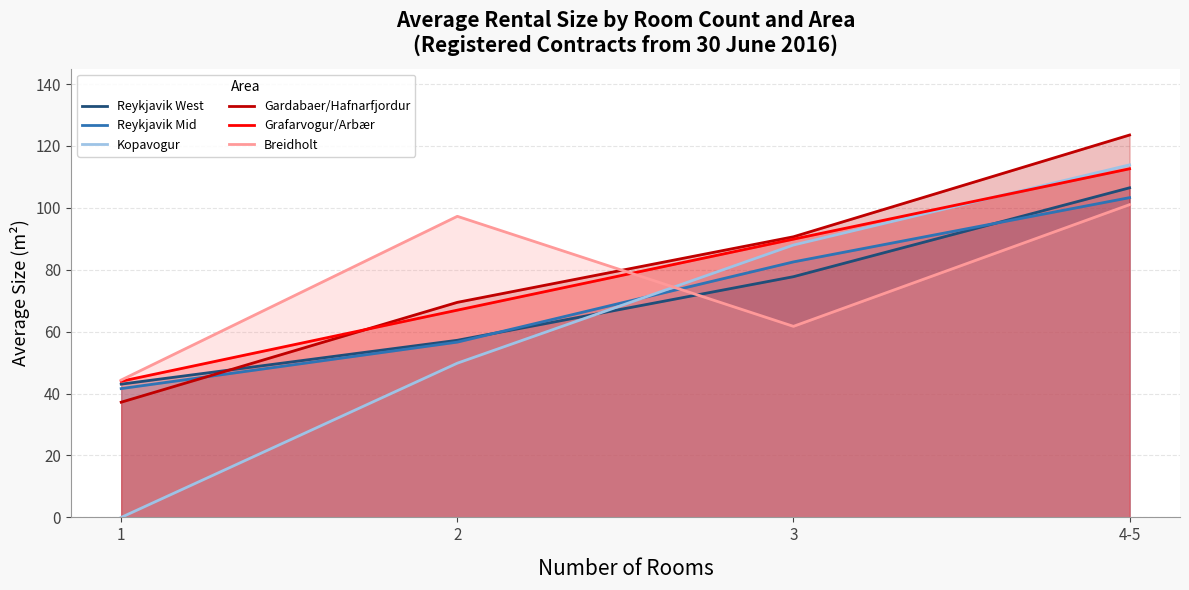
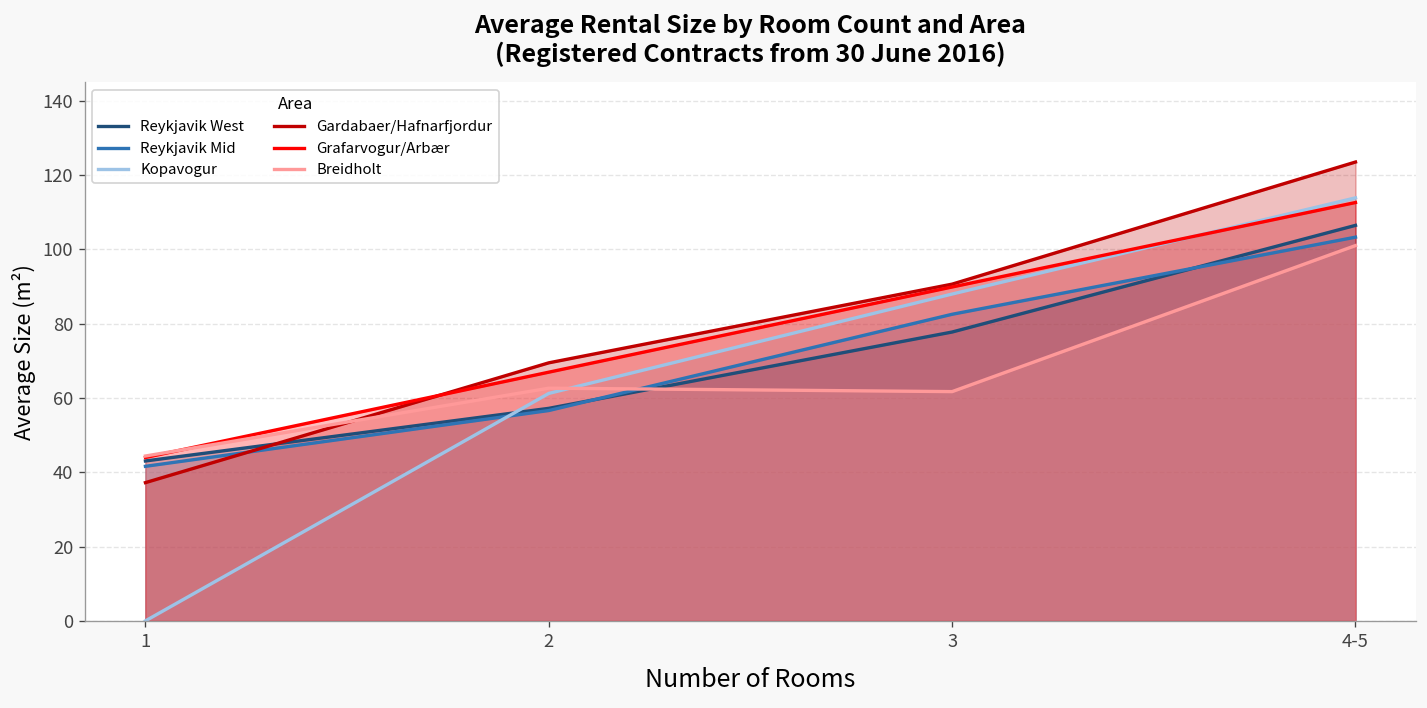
Kopavogur, 2: 50 -> 61
Breidholt, 2: 97 -> 63
